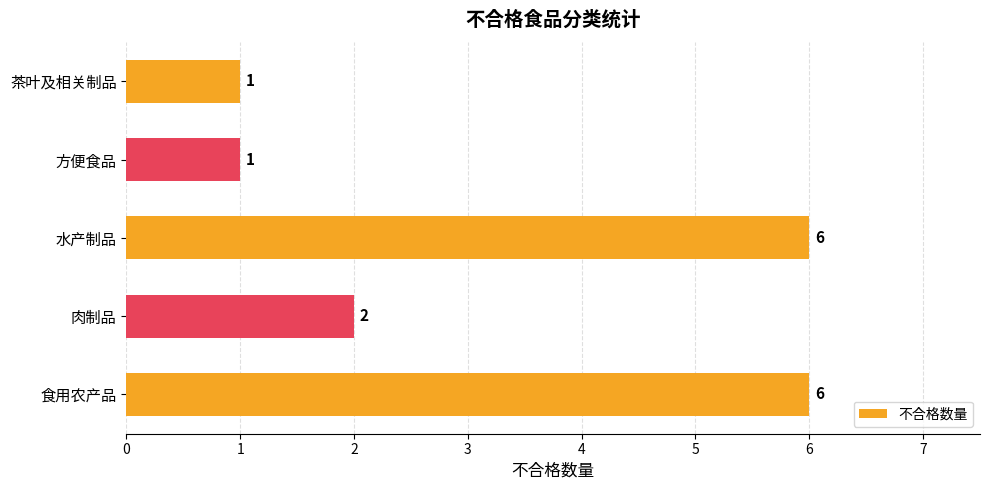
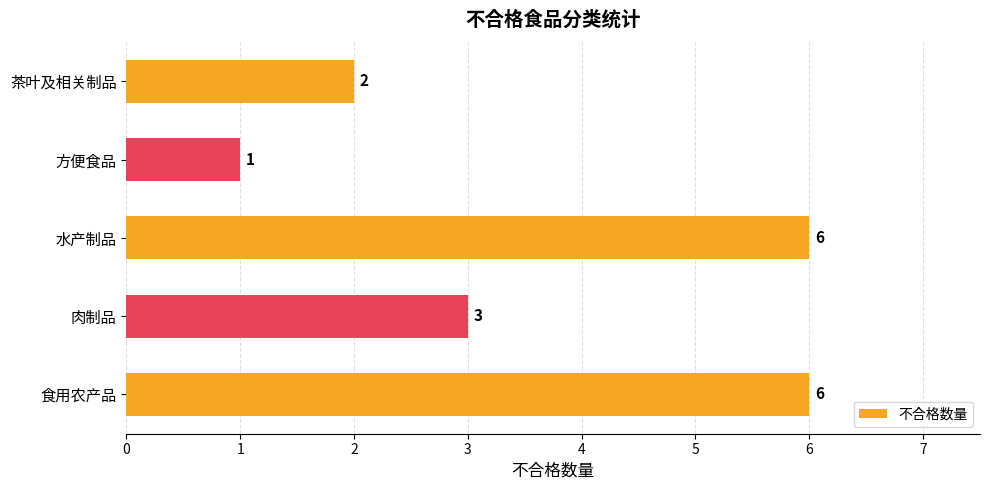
茶叶及相关制品: 1 -> 2
肉制品: 2 -> 3
